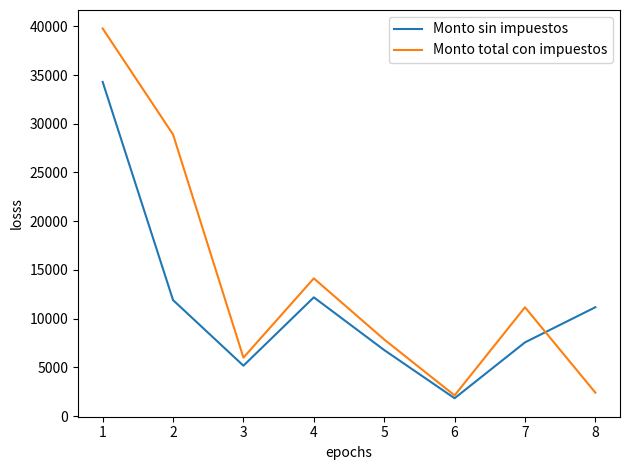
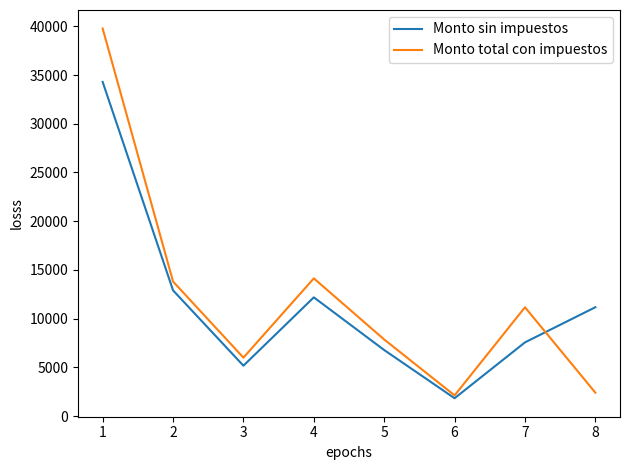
Monto sin impuestos, 2: 12000 -> 13000
Monto total con impuestos, 2: 29000 -> 14000
